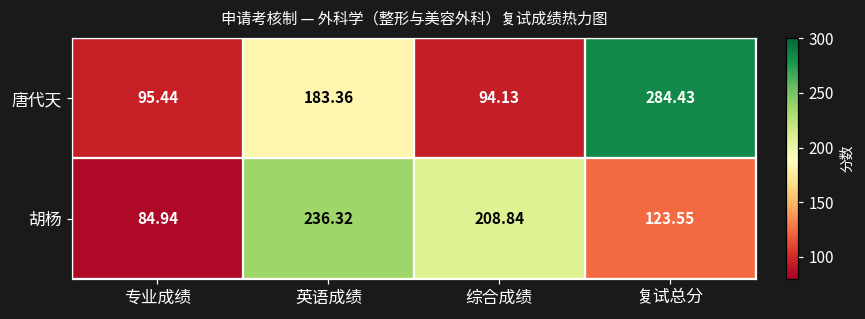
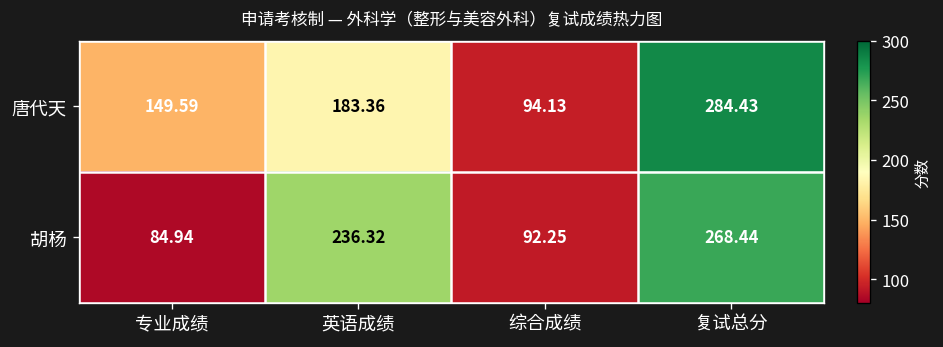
唐代天, 专业成绩: 95.44 -> 149.59
胡杨, 综合成绩: 208.84 -> 92.25
胡杨, 复试总分: 123.55 -> 268.44
